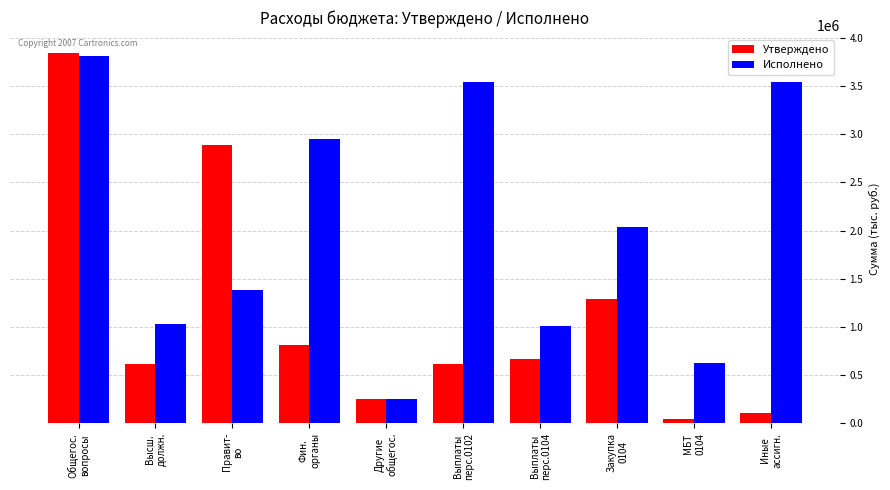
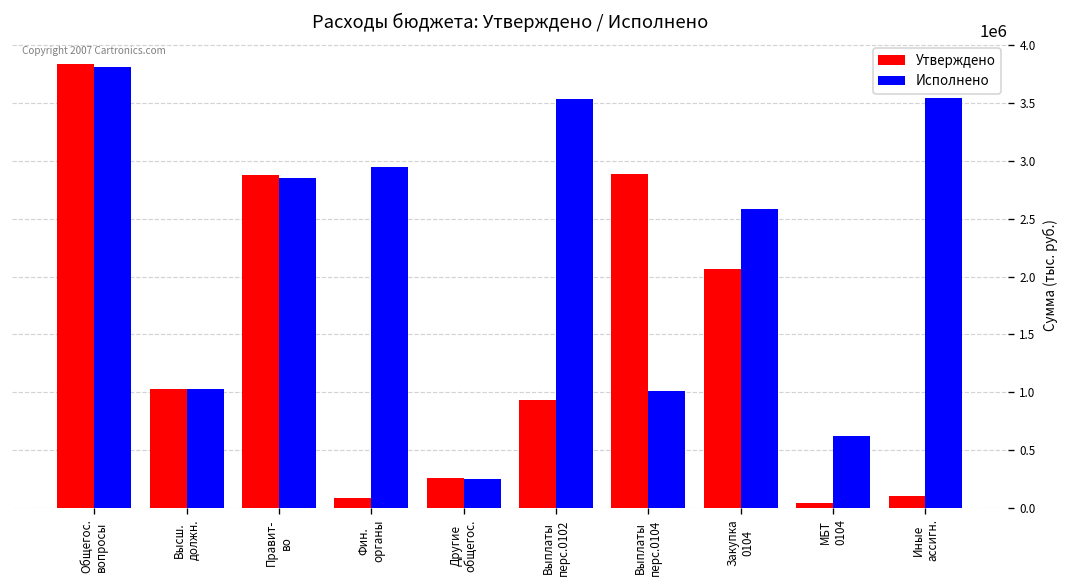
Утверждено, Высш. должн.: 600000 -> 1000000
Исполнено, Правит- во: 1400000 -> 2900000
Утверждено, Фин. органы: 800000 -> 100000
Утверждено, Выплаты перс.0102: 600000 -> 900000
Утверждено, Выплаты перс.0104: 700000 -> 2900000
Утверждено, Закупка 0104: 1300000 -> 2100000
Исполнено, Закупка 0104: 2000000 -> 2600000
